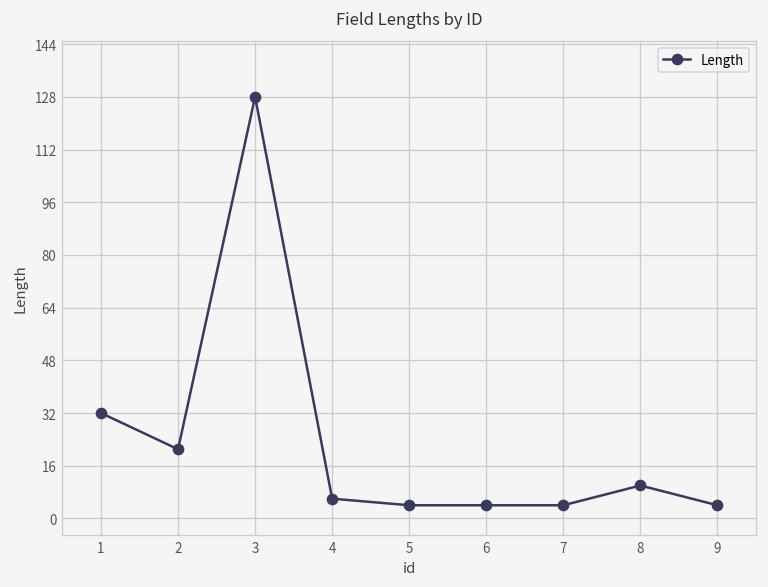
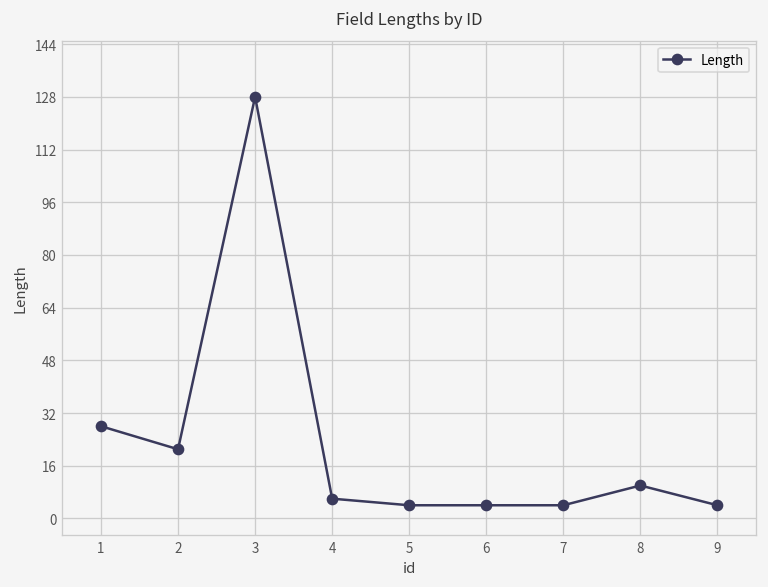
1: 32 -> 28
